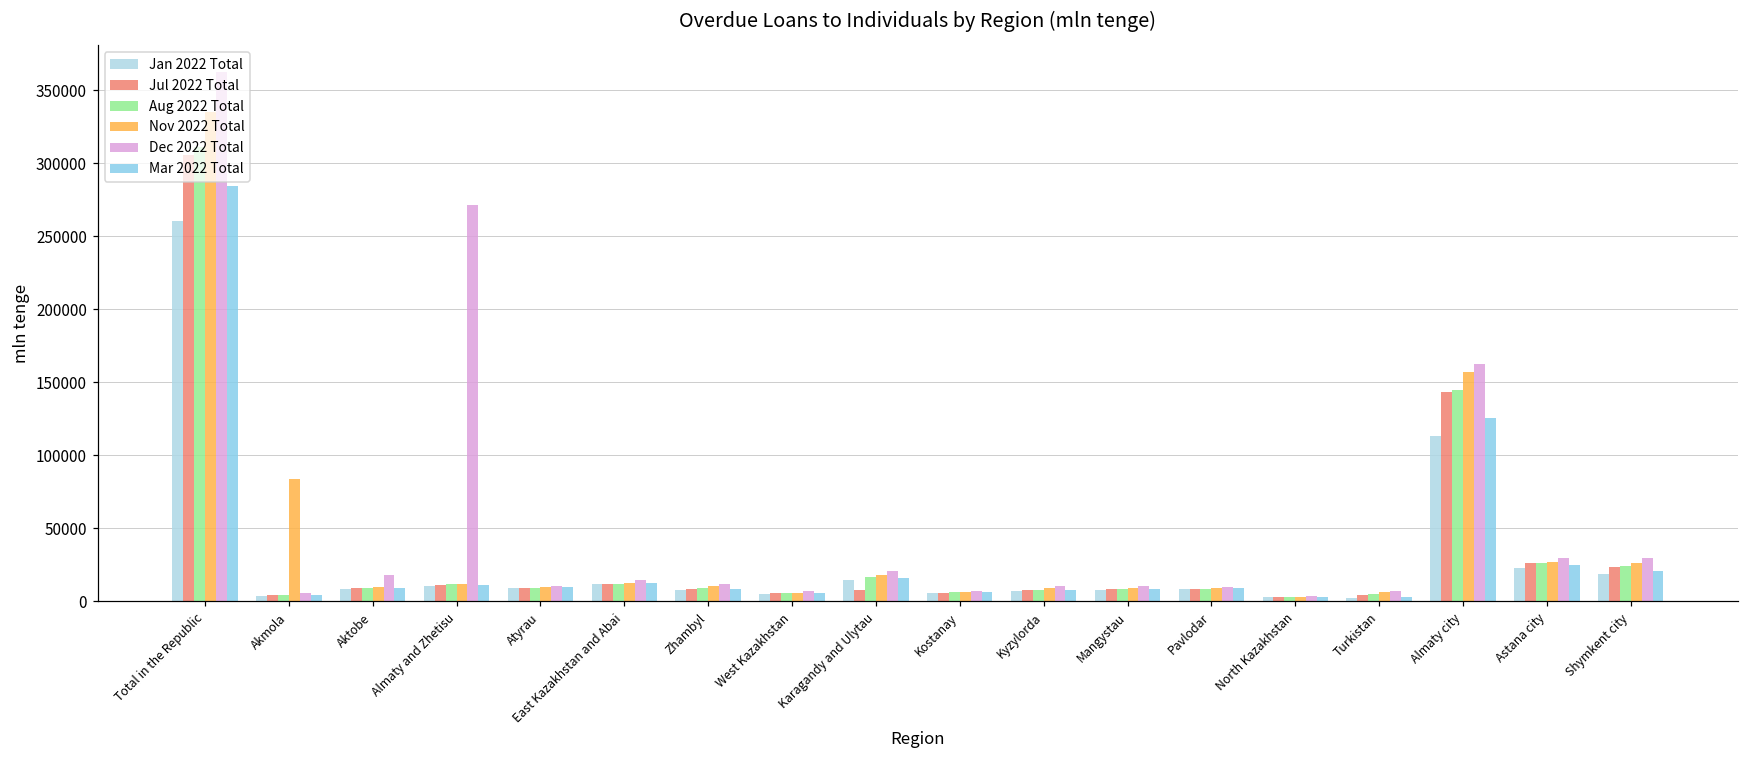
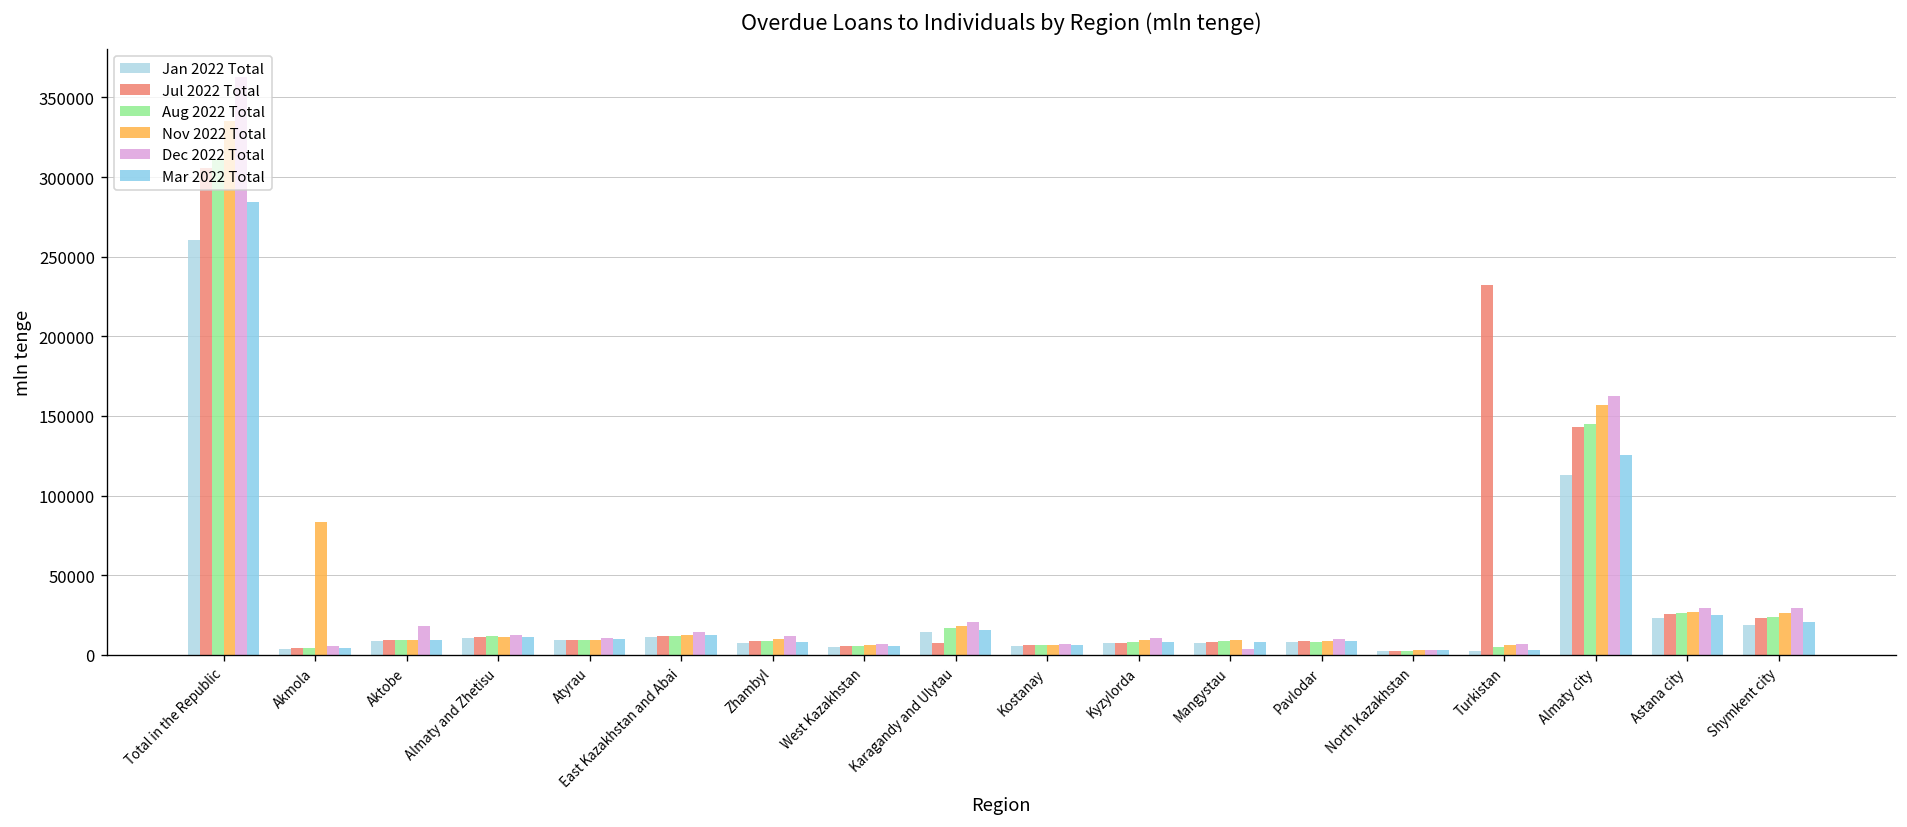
Dec 2022 Total, Almaty and Zhetisu: 272000 -> 13000
Dec 2022 Total, Mangystau: 10000 -> 4000
Jul 2022 Total, Turkistan: 4000 -> 232000
